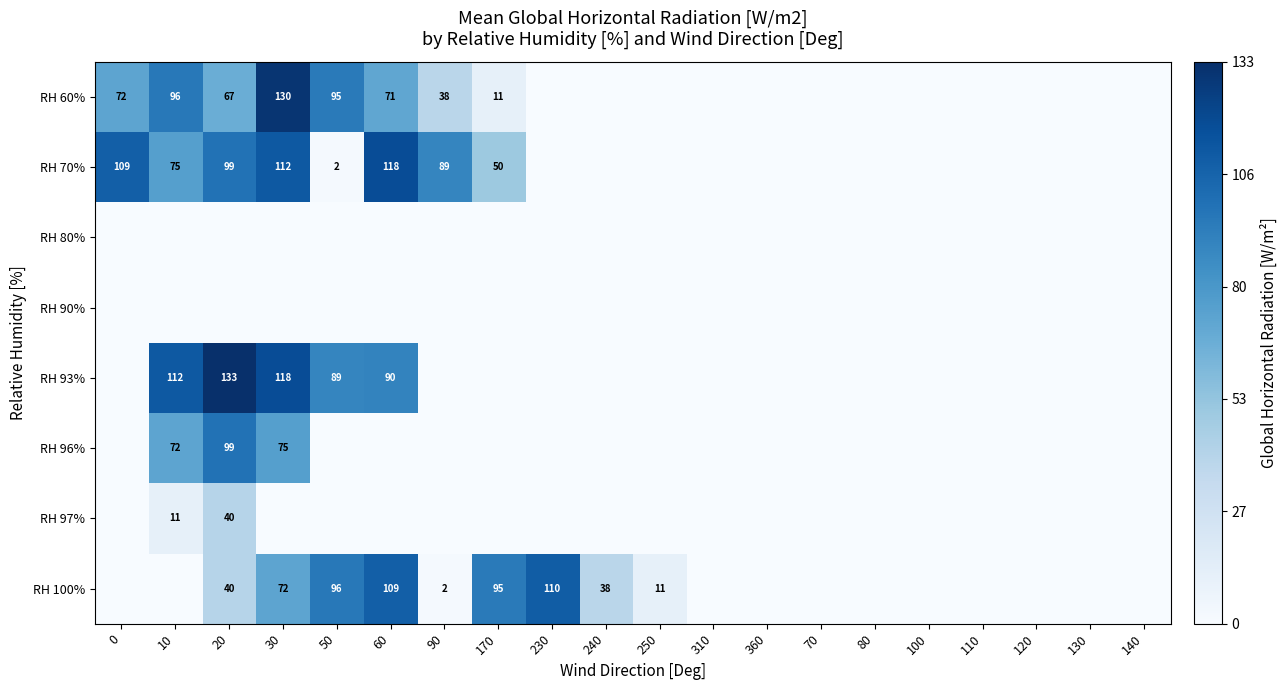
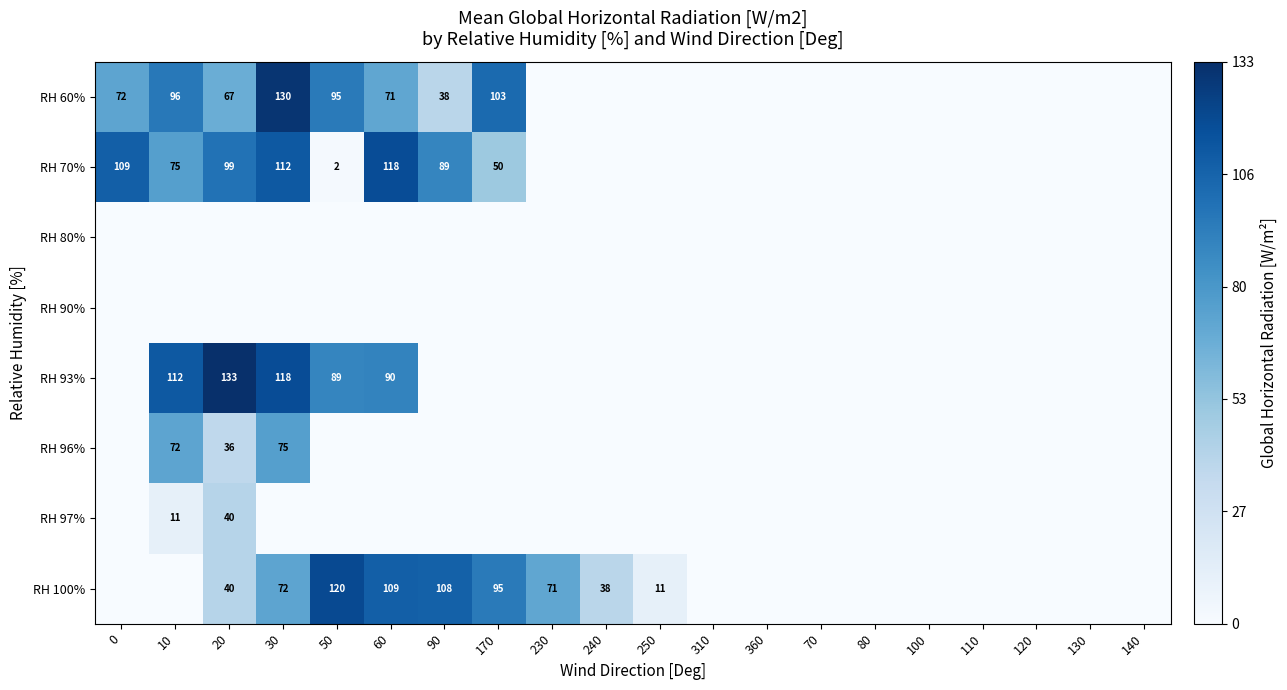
RH 60%, 170: 11 -> 103
RH 96%, 20: 99 -> 36
RH 100%, 50: 96 -> 120
RH 100%, 90: 2 -> 108
RH 100%, 230: 110 -> 71
